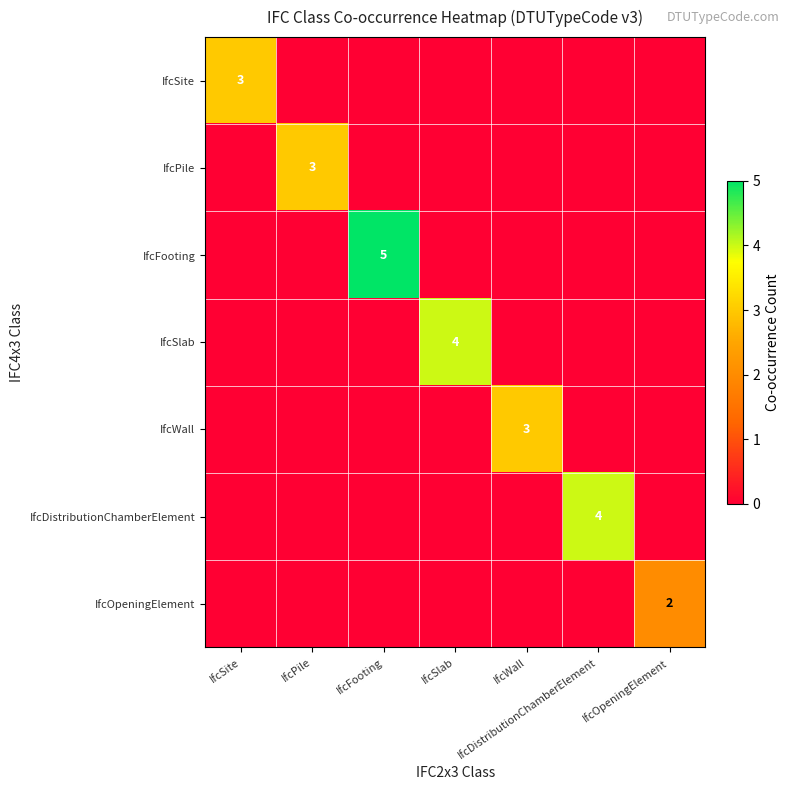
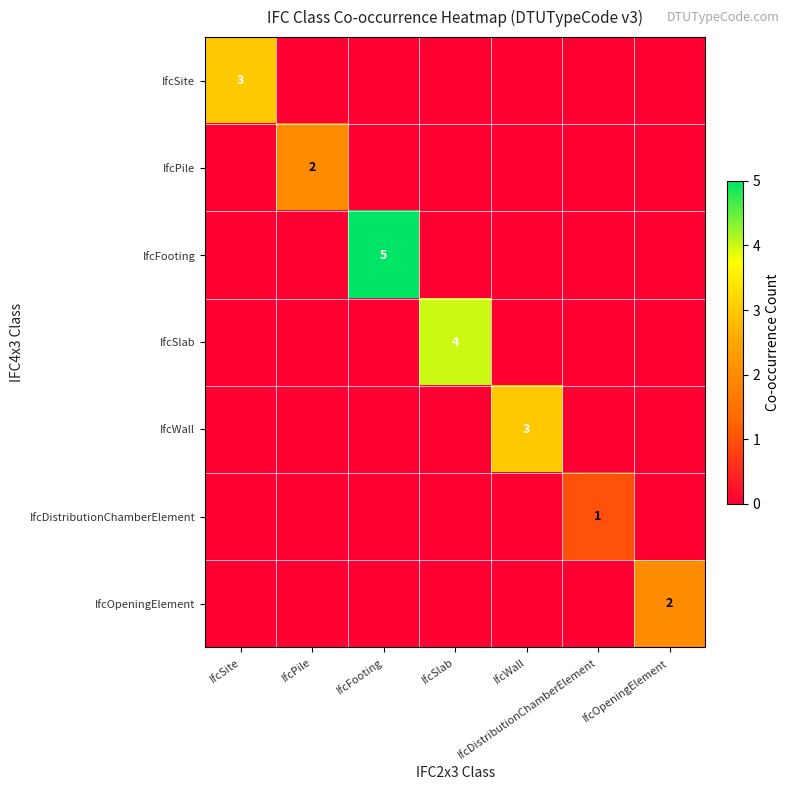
IfcPile, IfcPile: 3 -> 2
IfcDistributionChamberElement, IfcDistributionChamberElement: 4 -> 1
